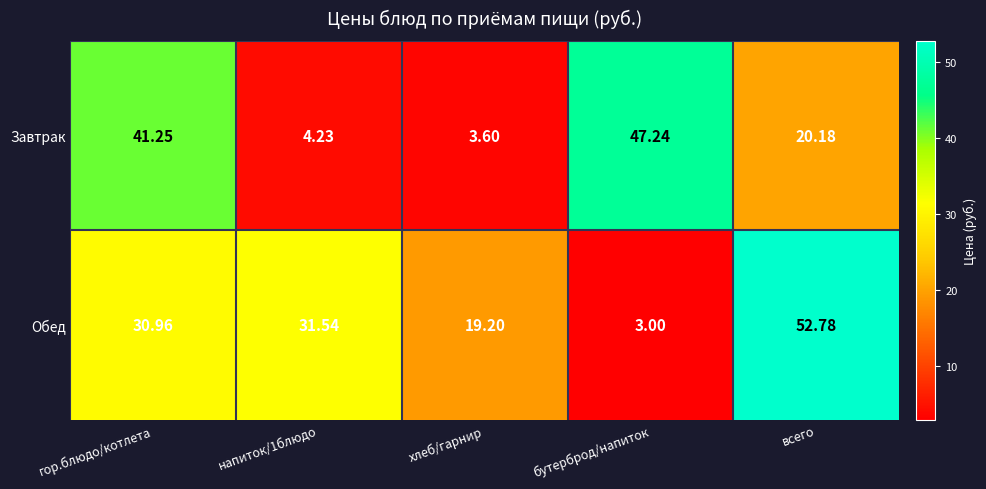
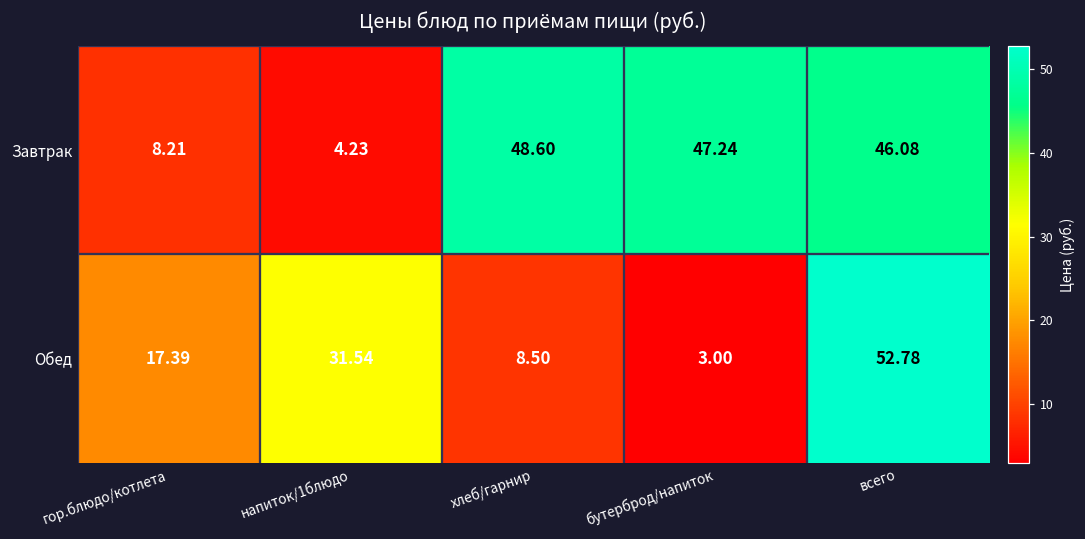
Завтрак, гор.блюдо/котлета: 41.25 -> 8.21
Завтрак, хлеб/гарнир: 3.60 -> 48.60
Завтрак, всего: 20.18 -> 46.08
Обед, гор.блюдо/котлета: 30.96 -> 17.39
Обед, хлеб/гарнир: 19.20 -> 8.50
